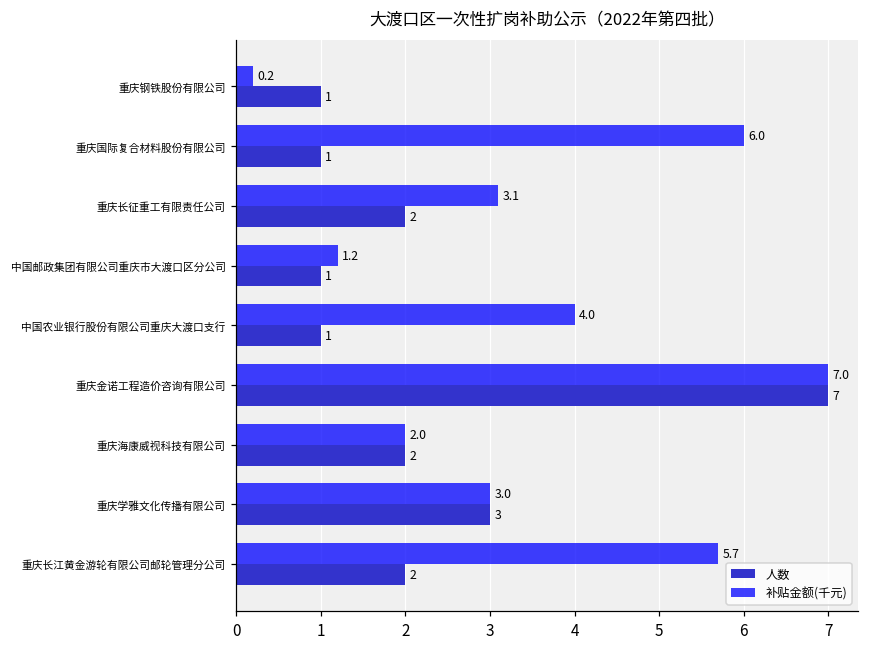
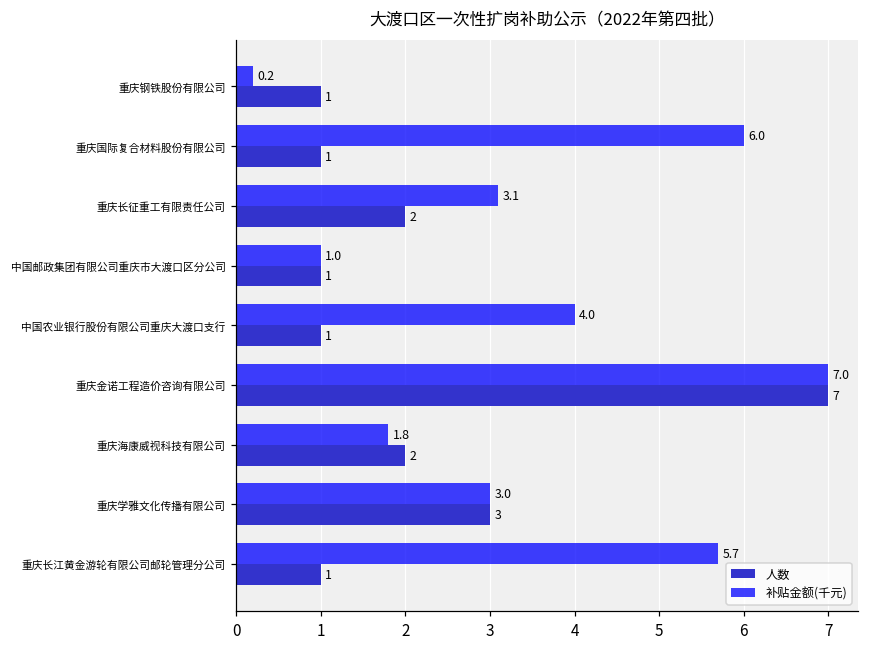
补贴金额(千元), 中国邮政集团有限公司重庆市大渡口区分公司: 1.2 -> 1.0
补贴金额(千元), 重庆海康威视科技有限公司: 2.0 -> 1.8
人数, 重庆长江黄金游轮有限公司邮轮管理分公司: 2 -> 1
